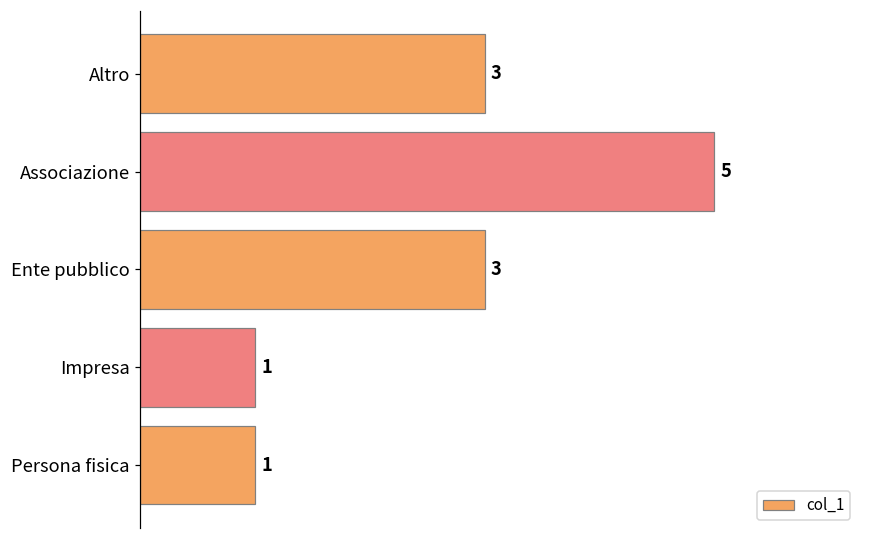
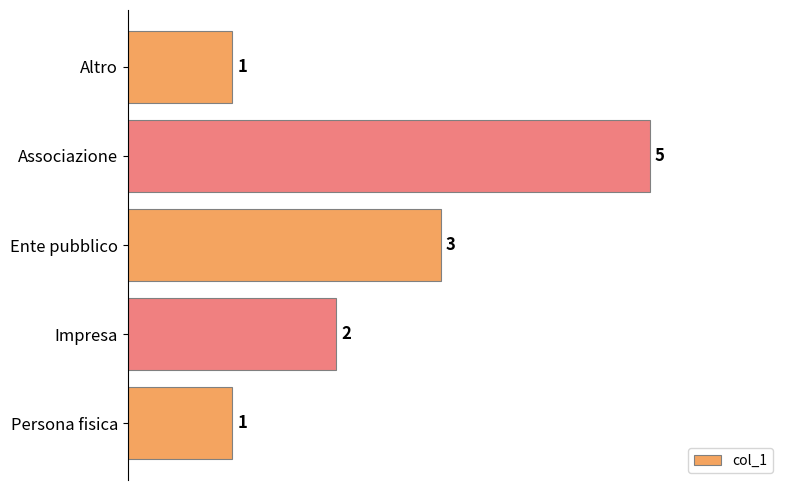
Altro: 3 -> 1
Impresa: 1 -> 2
